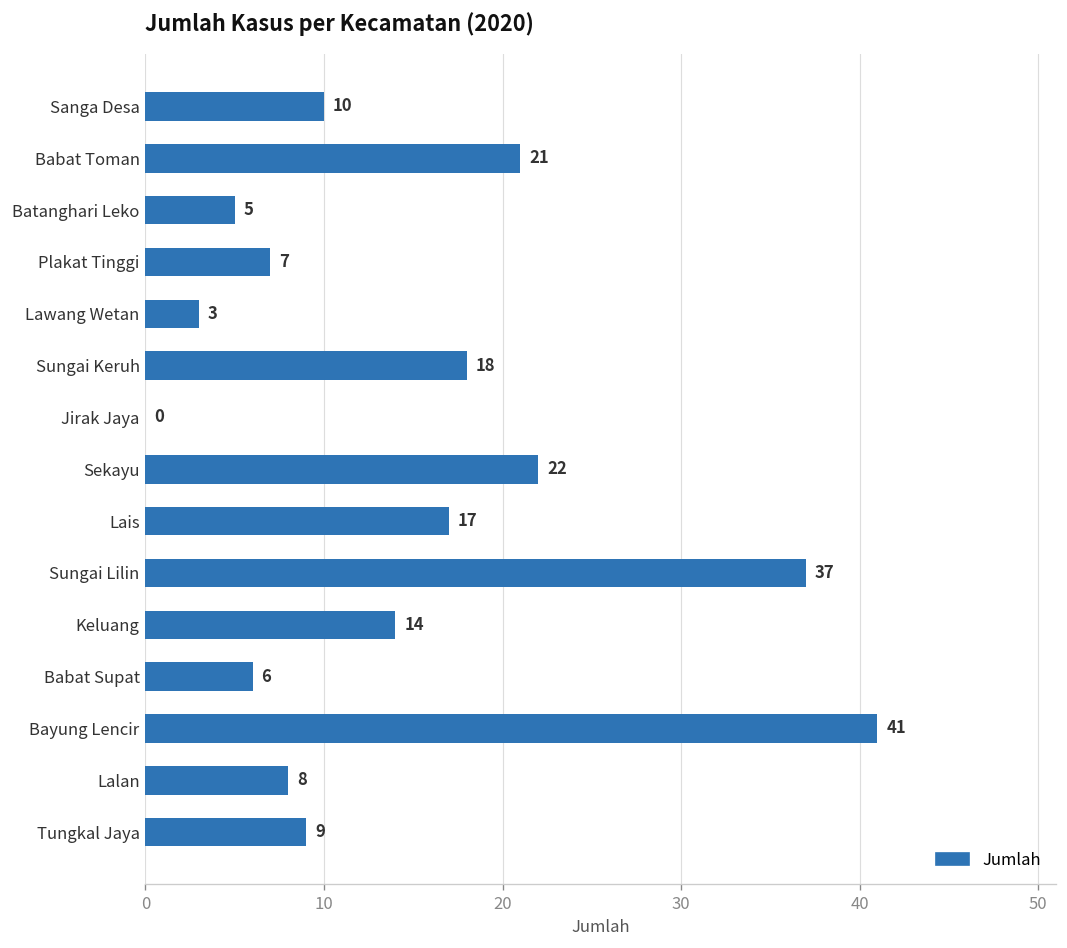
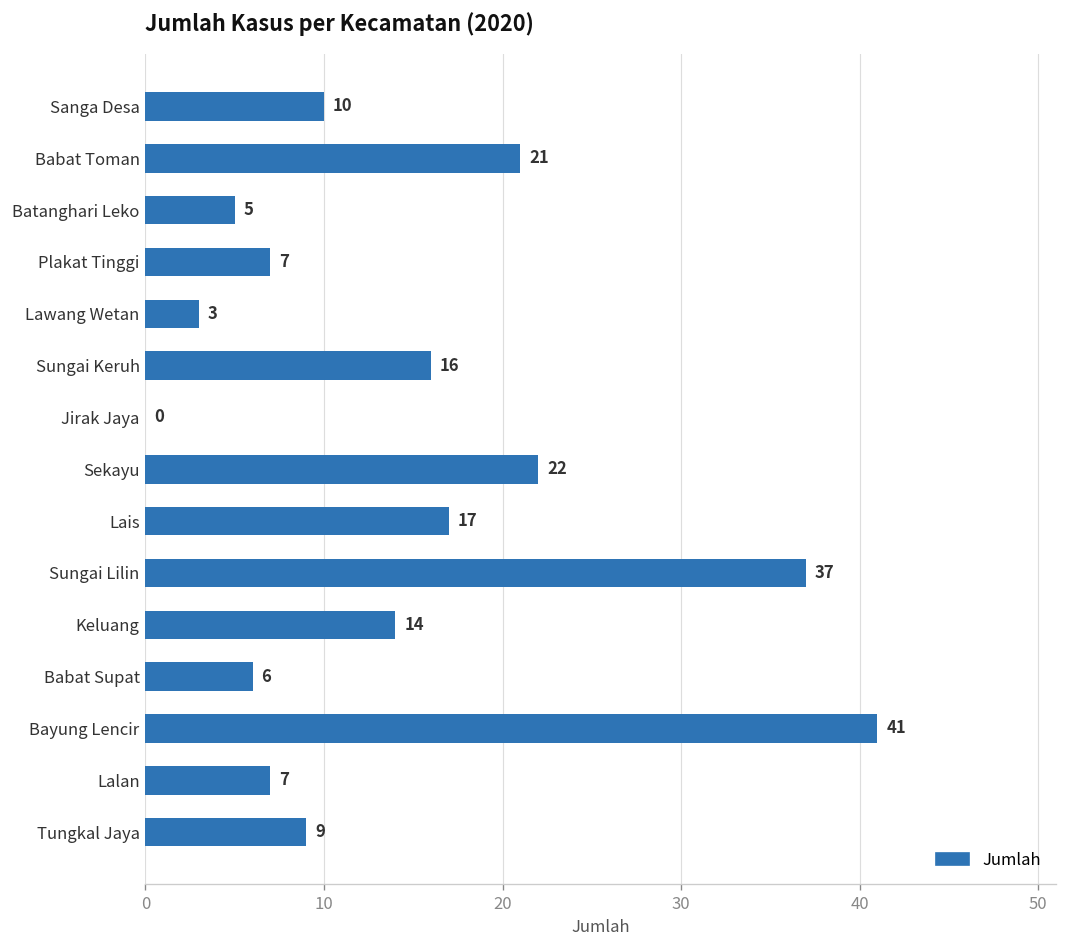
Sungai Keruh: 18 -> 16
Lalan: 8 -> 7
